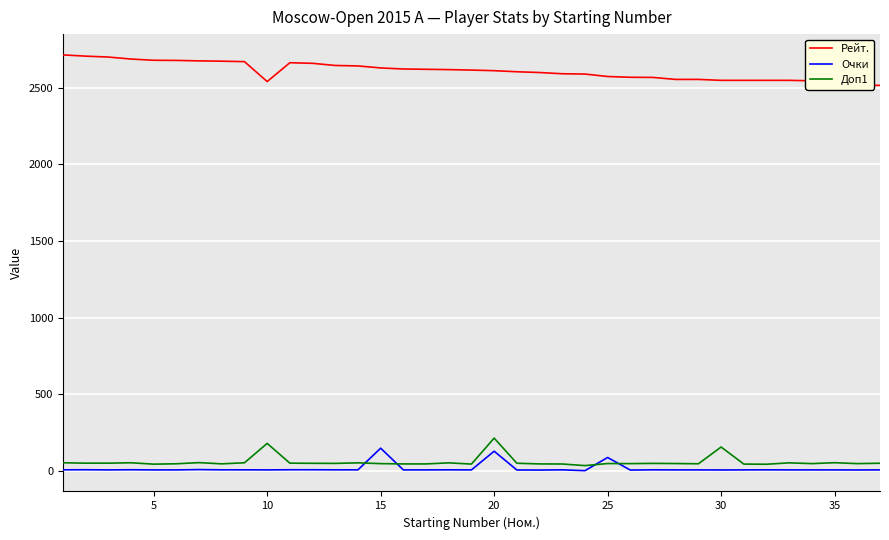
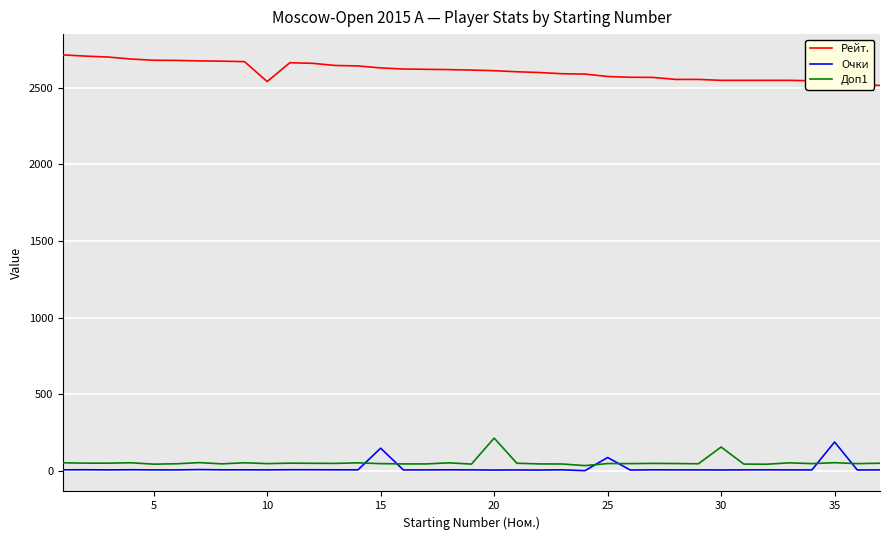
Доп1, 10: 180 -> 50
Очки, 20: 130 -> 10
Очки, 35: 10 -> 190
